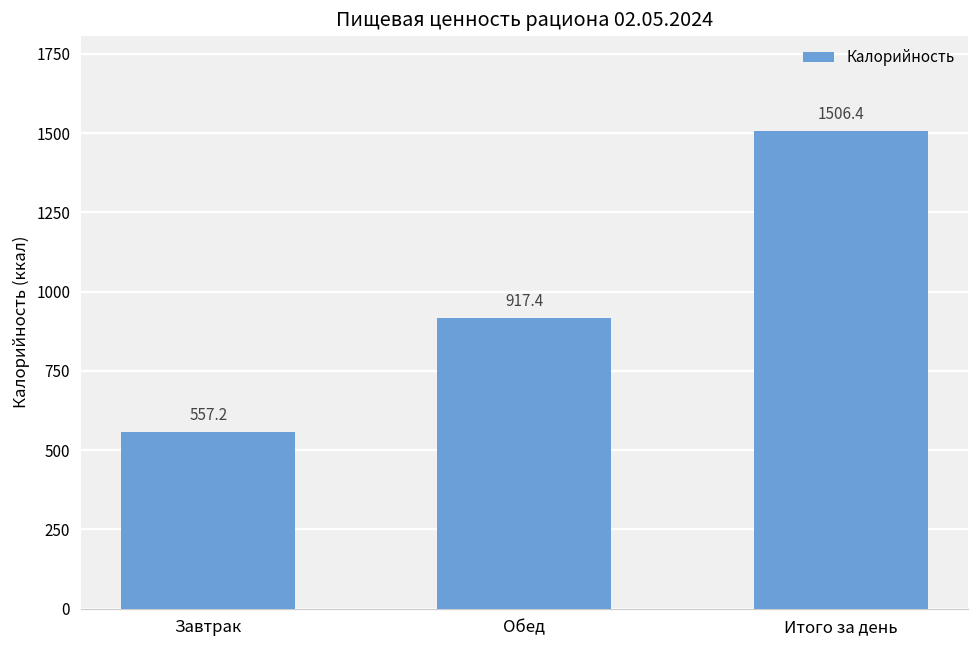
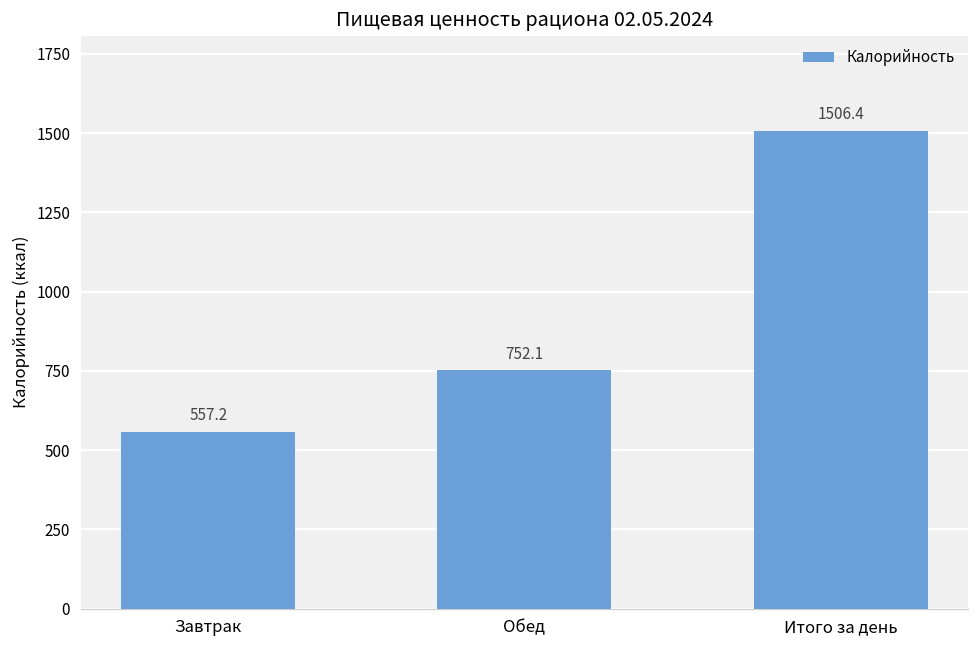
Обед: 917.4 -> 752.1
